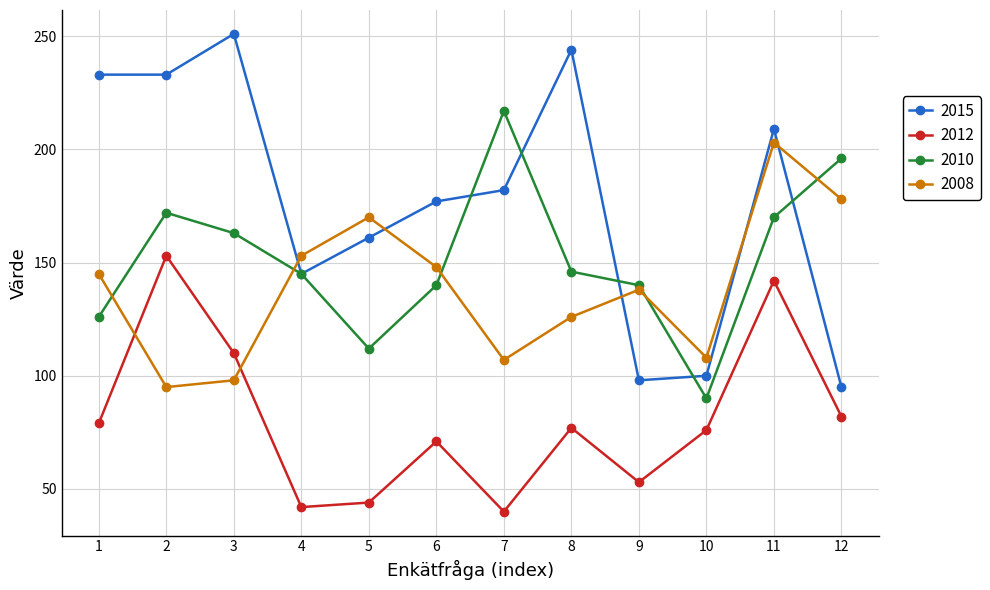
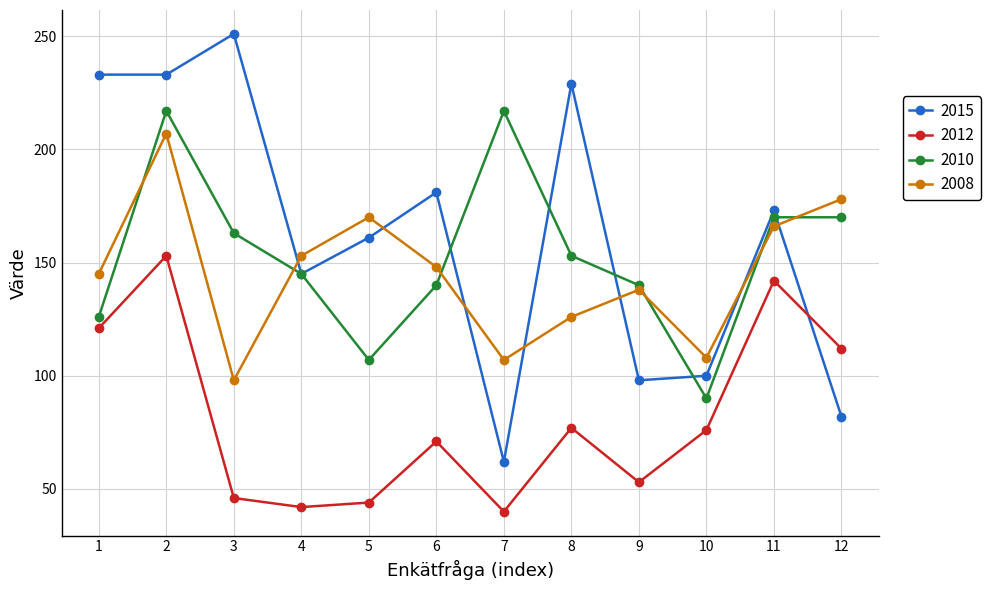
2012, 1: 79 -> 121
2010, 2: 172 -> 217
2008, 2: 95 -> 207
2012, 3: 110 -> 46
2010, 5: 112 -> 107
2015, 6: 177 -> 181
2015, 7: 182 -> 62
2015, 8: 244 -> 229
2010, 8: 146 -> 153
2015, 11: 209 -> 173
2008, 11: 203 -> 166
2015, 12: 95 -> 82
2012, 12: 82 -> 112
2010, 12: 196 -> 170
